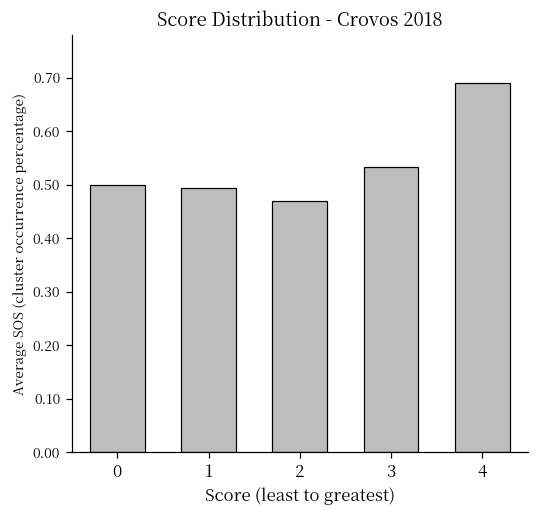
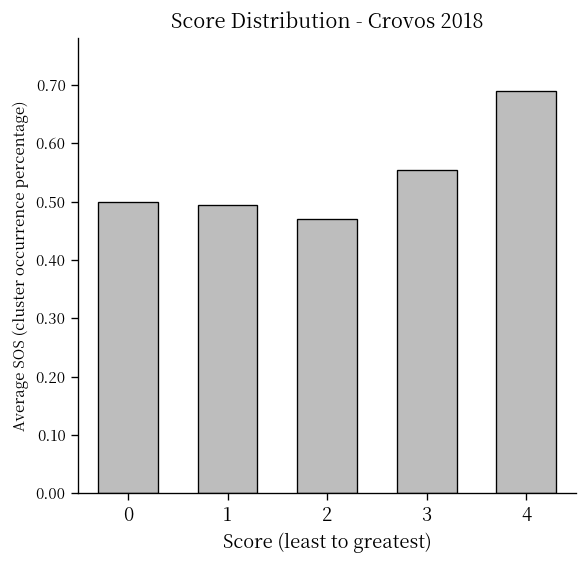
3: 0.53 -> 0.55
